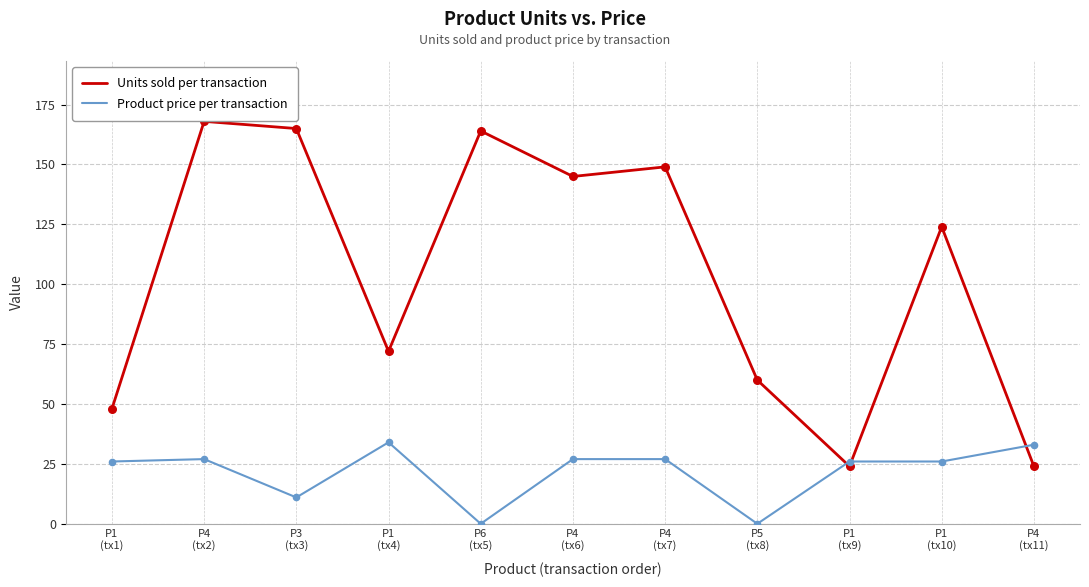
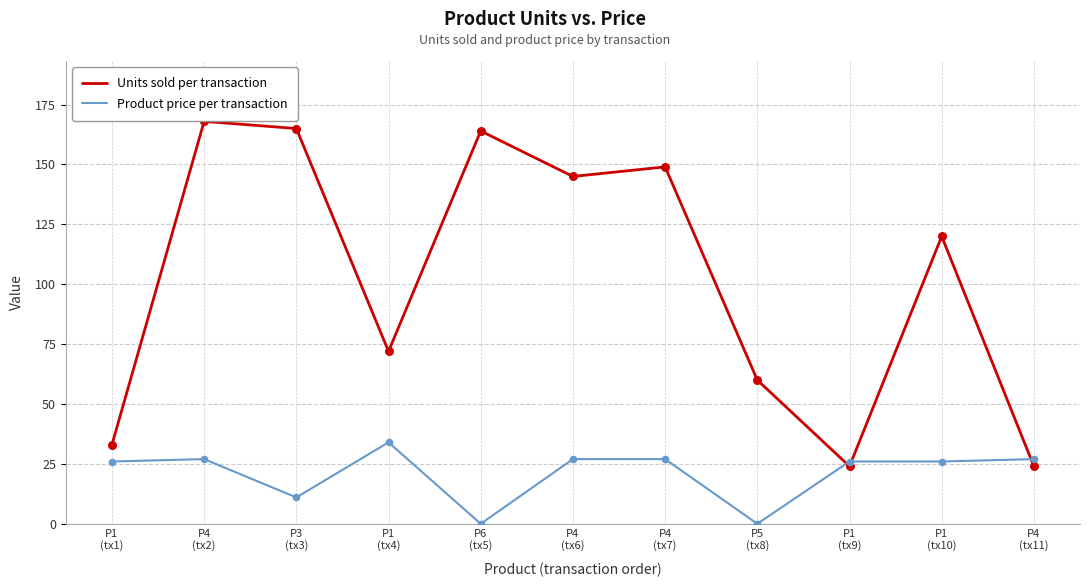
Units sold per transaction, P1 (tx1): 48 -> 33
Units sold per transaction, P1 (tx10): 124 -> 120
Product price per transaction, P4 (tx11): 33 -> 27
